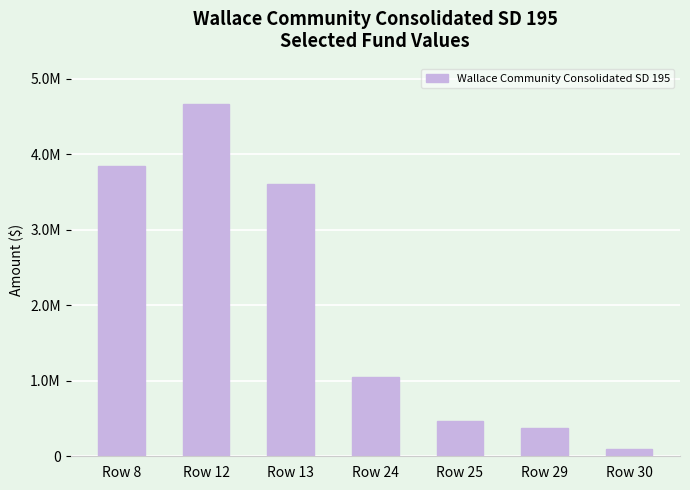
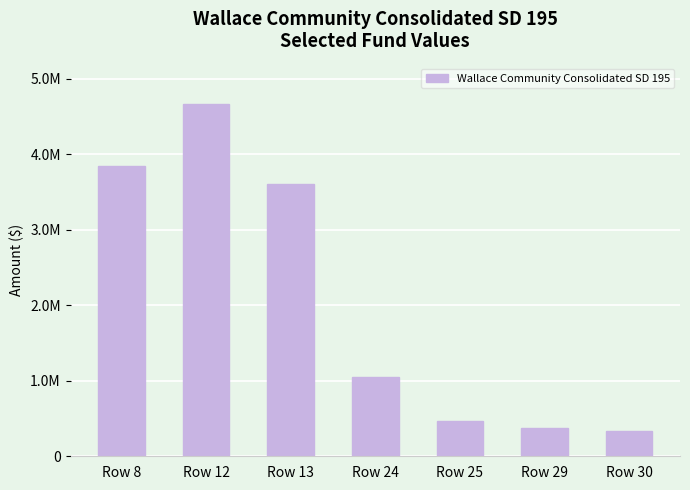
Row 30: 100000 -> 300000
